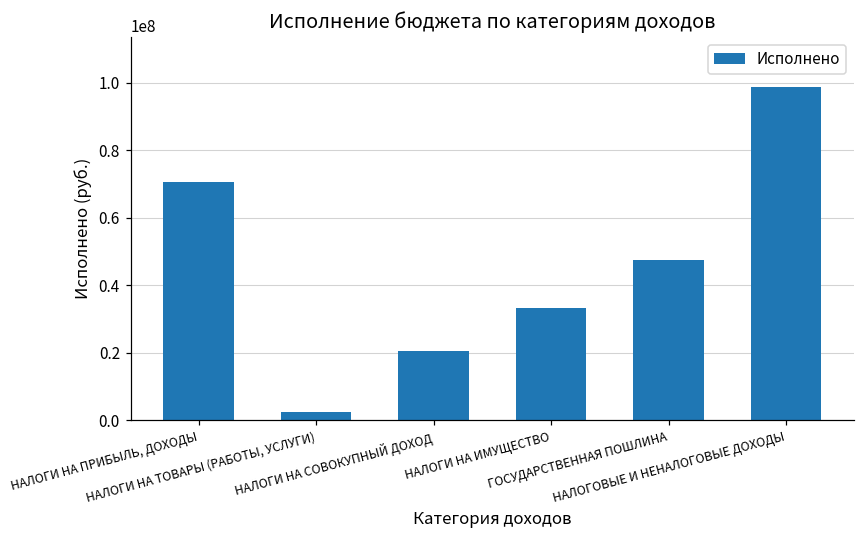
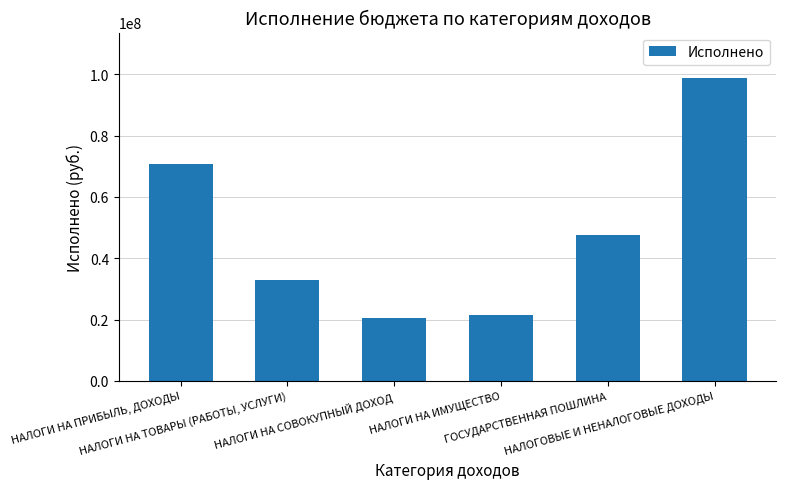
НАЛОГИ НА ТОВАРЫ (РАБОТЫ, УСЛУГИ): 2000000 -> 33000000
НАЛОГИ НА ИМУЩЕСТВО: 33000000 -> 22000000
